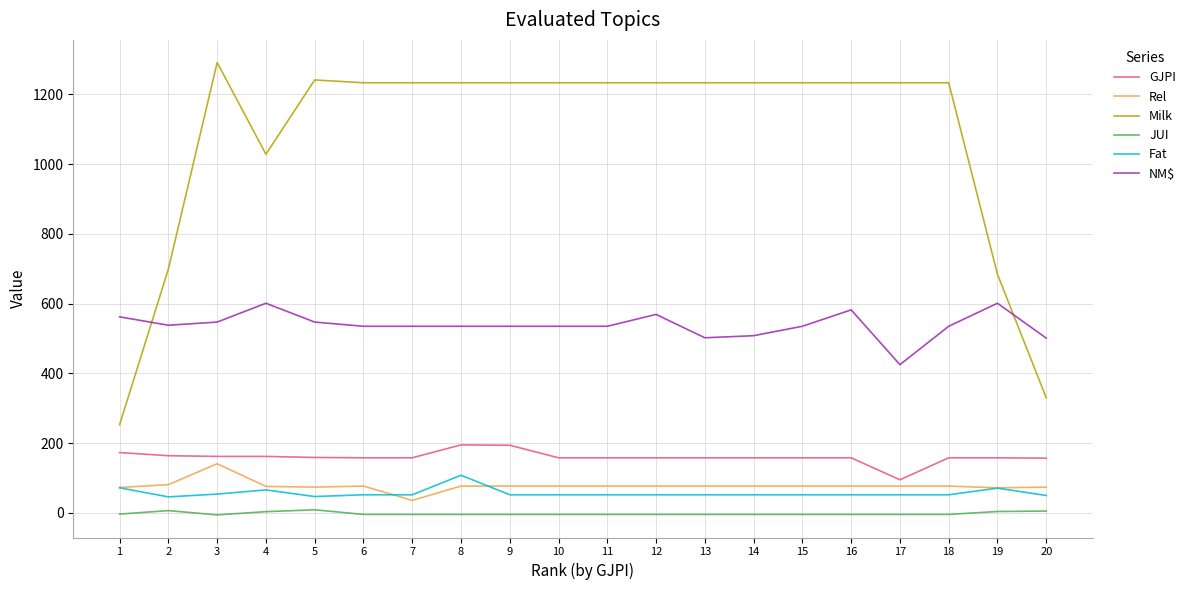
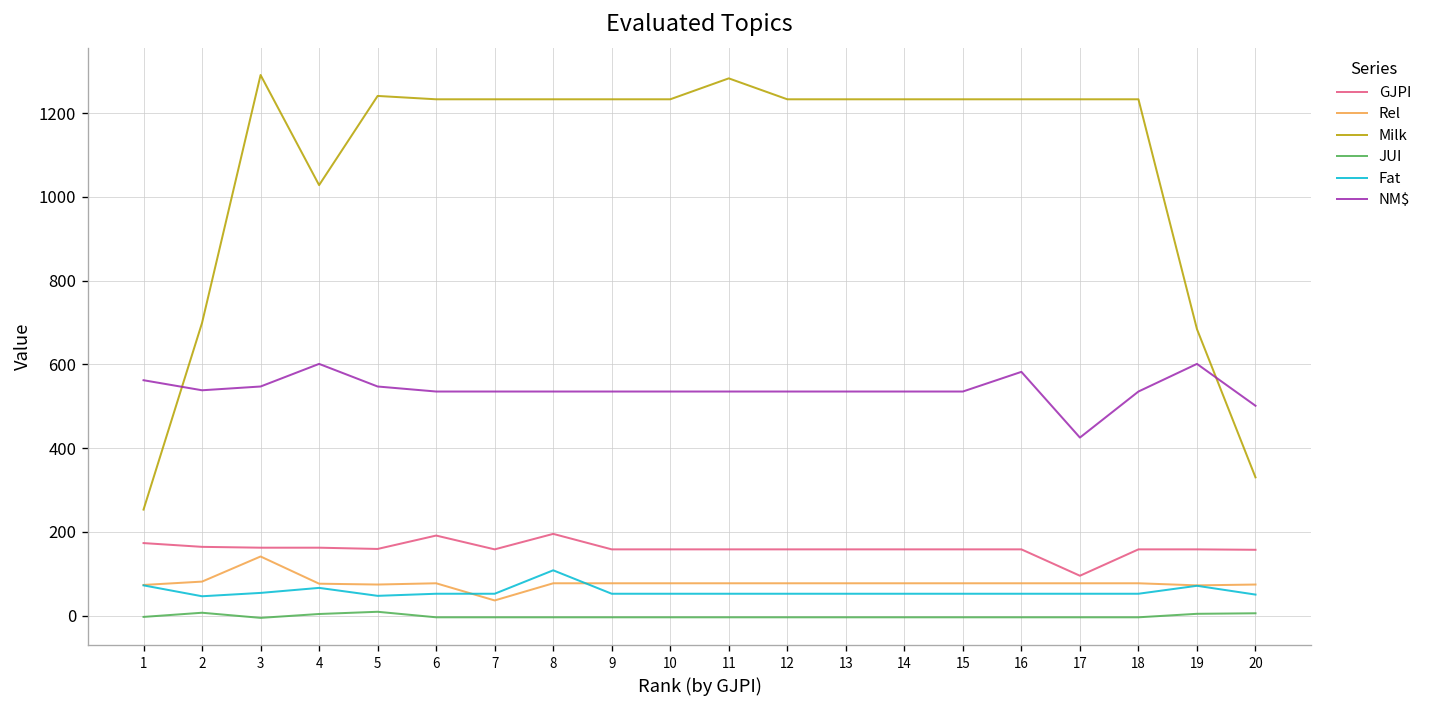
GJPI, 6: 160 -> 190
GJPI, 9: 190 -> 160
Milk, 11: 1230 -> 1280
NM$, 12: 570 -> 540
NM$, 13: 500 -> 540
NM$, 14: 510 -> 540
